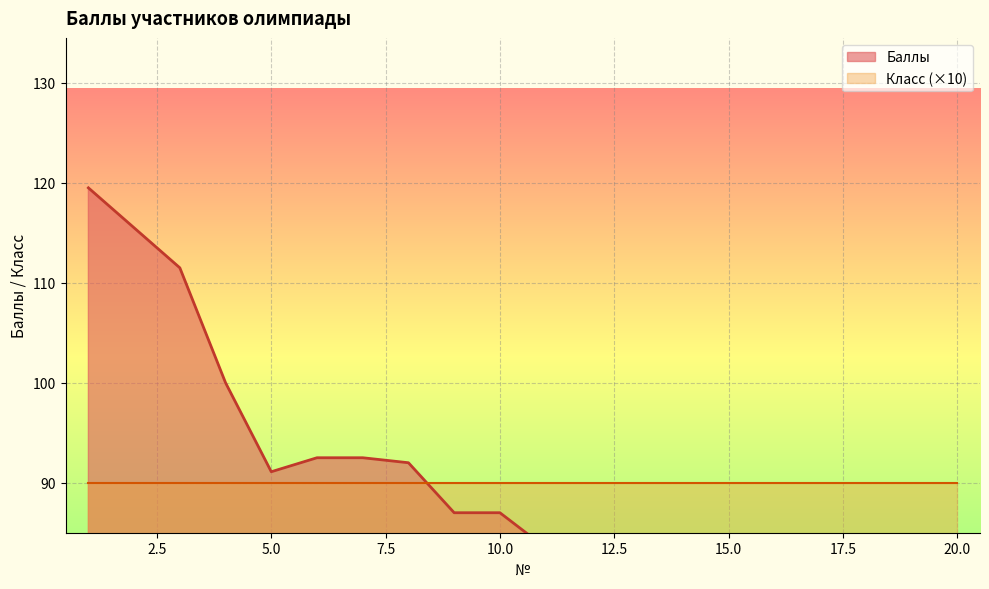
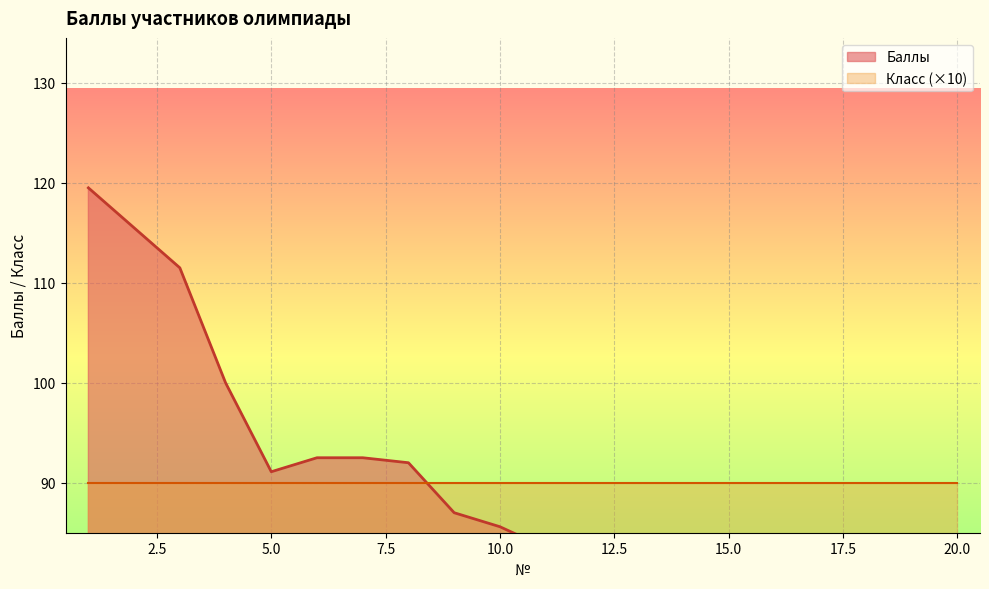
Баллы, 10.0: 87 -> 86
